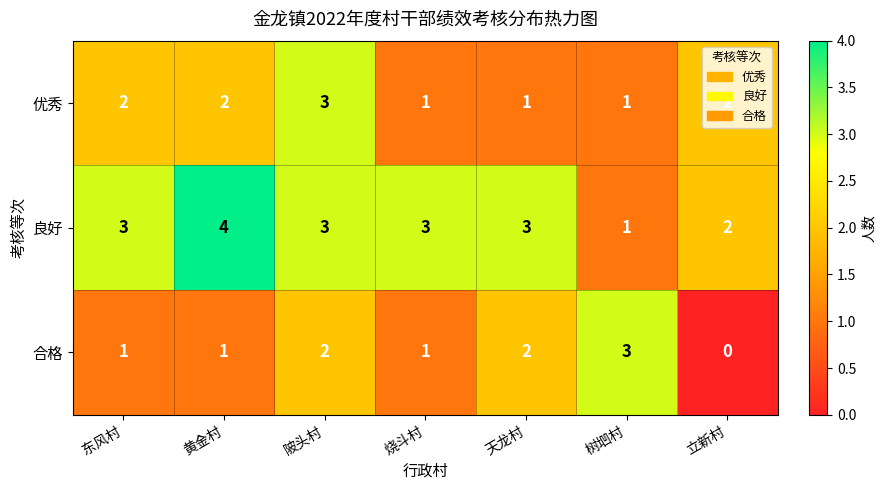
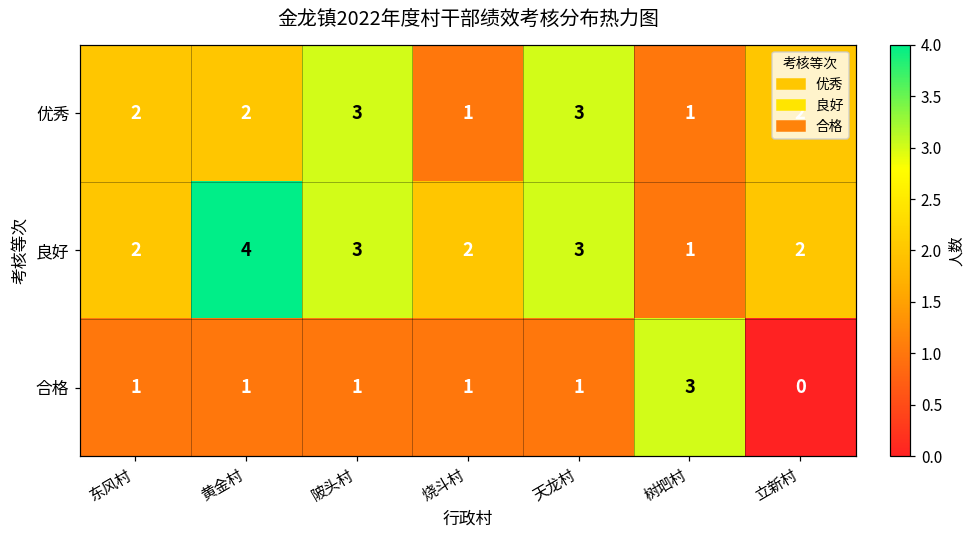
优秀, 天龙村: 1 -> 3
良好, 东风村: 3 -> 2
良好, 烧斗村: 3 -> 2
合格, 陂头村: 2 -> 1
合格, 天龙村: 2 -> 1
